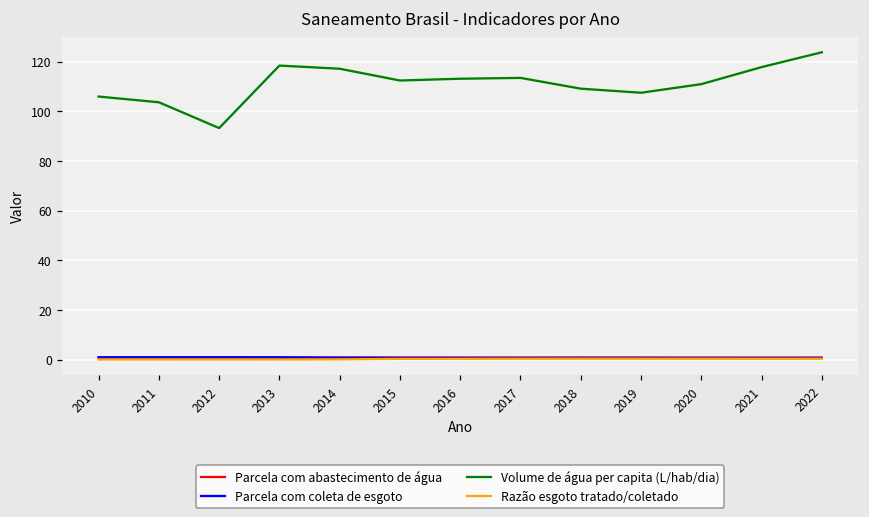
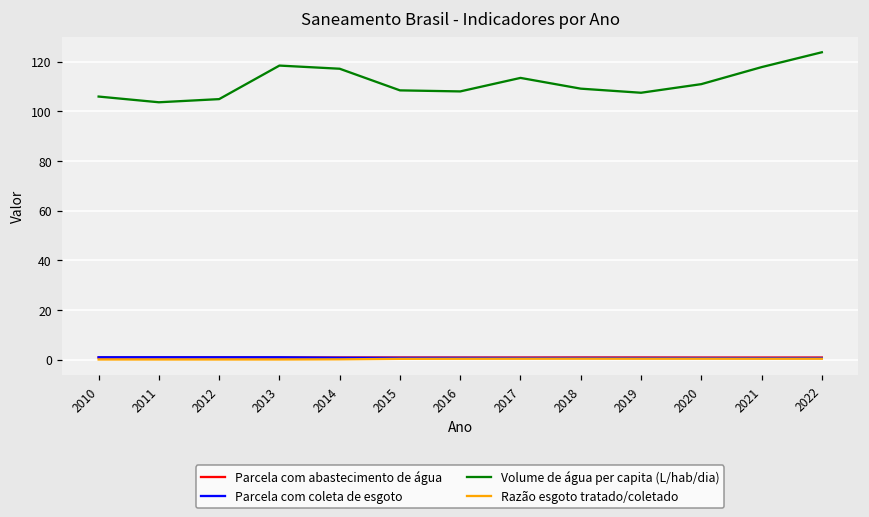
Volume de água per capita (L/hab/dia), 2012: 93 -> 105
Volume de água per capita (L/hab/dia), 2015: 112 -> 108
Volume de água per capita (L/hab/dia), 2016: 113 -> 108
